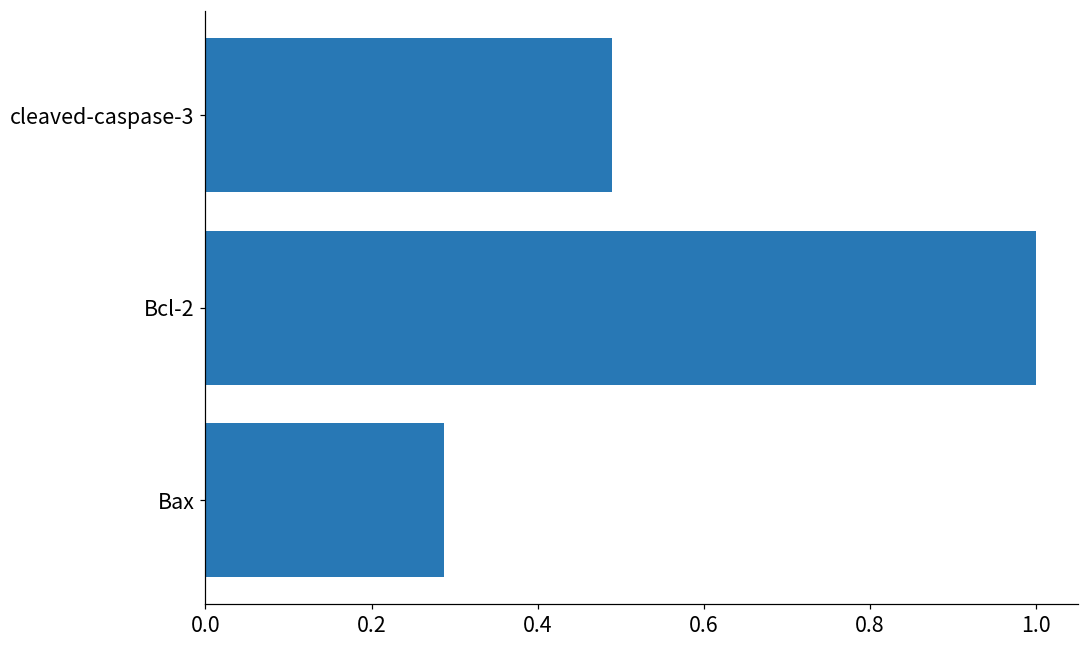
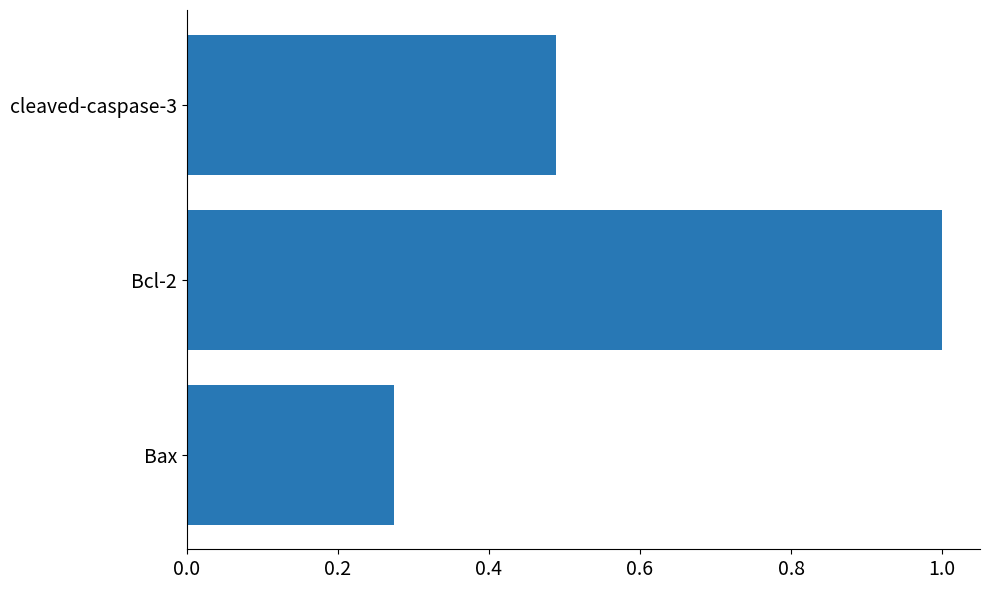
Bax: 0.29 -> 0.27
